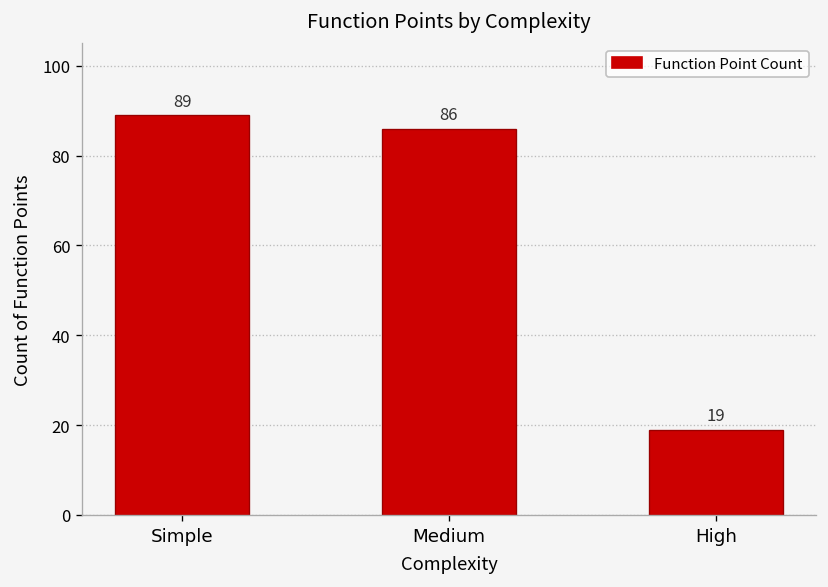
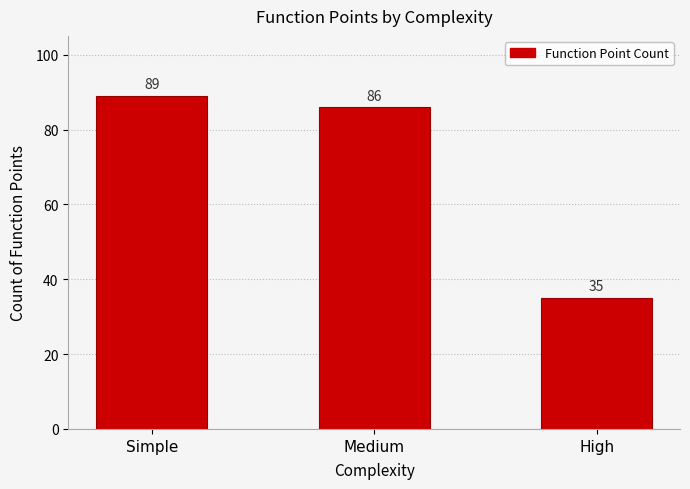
High: 19 -> 35
